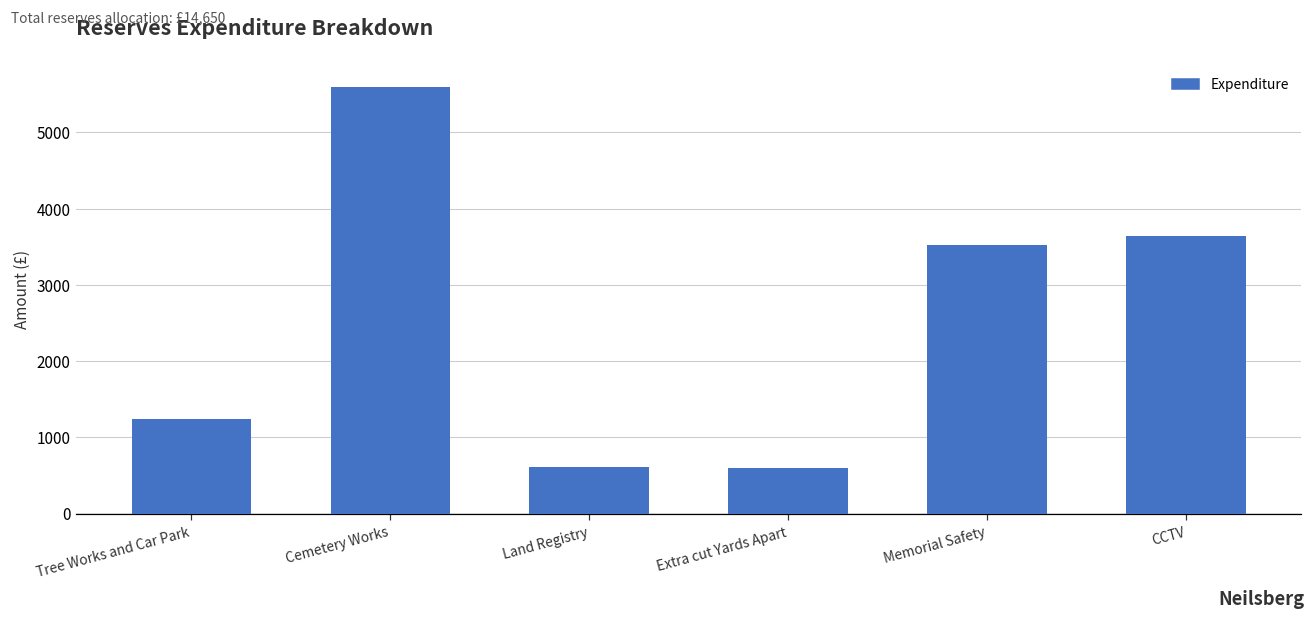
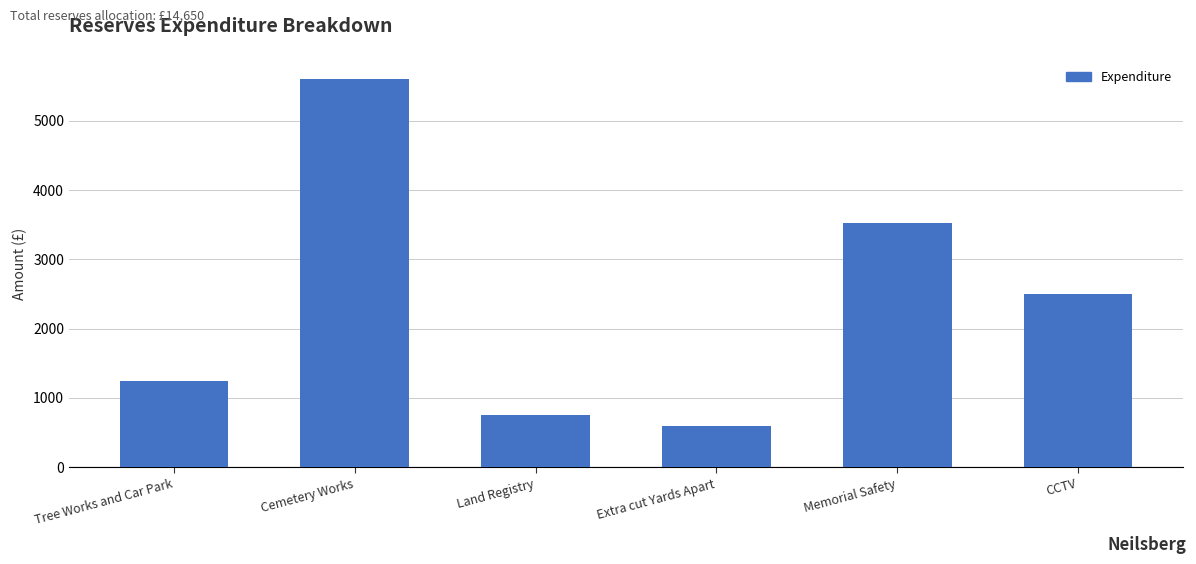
Land Registry: 600 -> 800
CCTV: 3600 -> 2500
